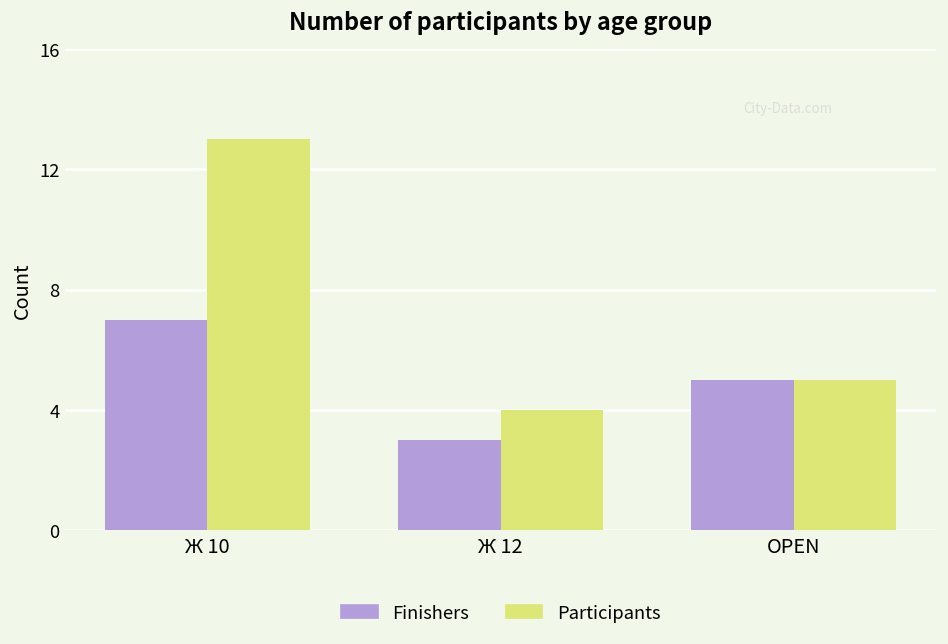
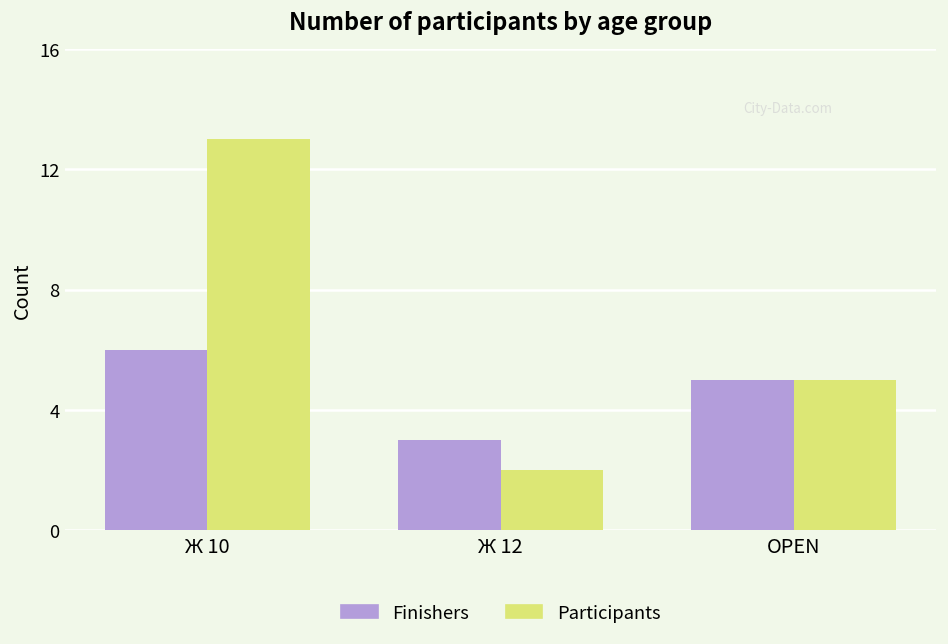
Finishers, Ж 10: 7 -> 6
Participants, Ж 12: 4 -> 2
